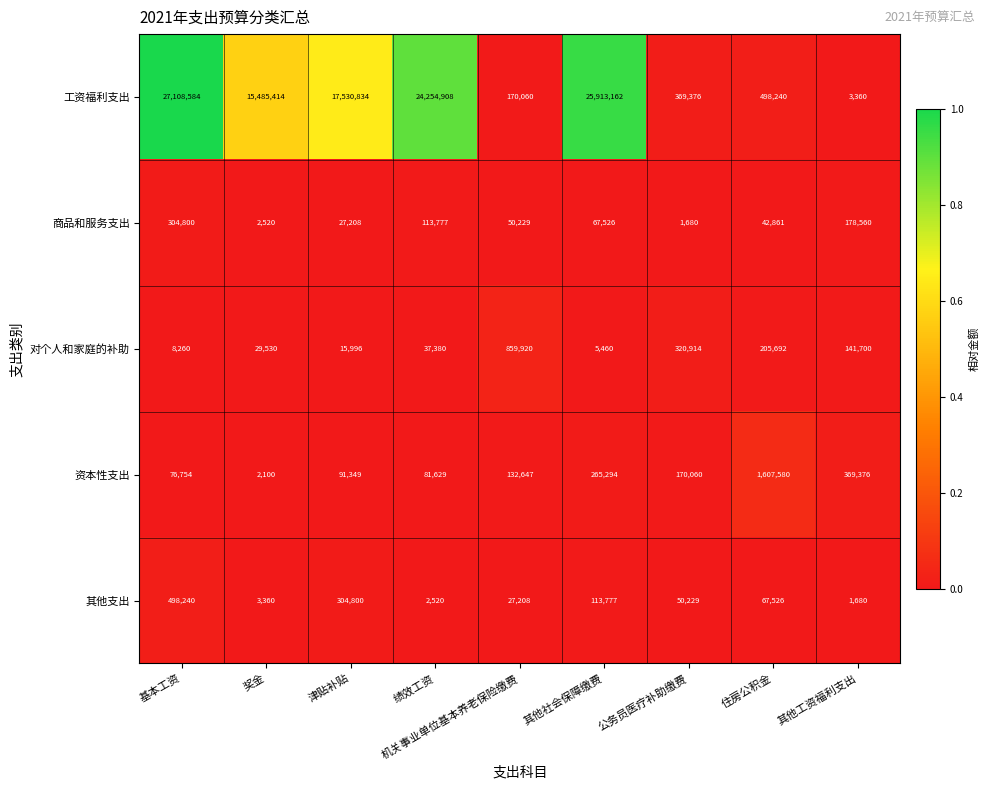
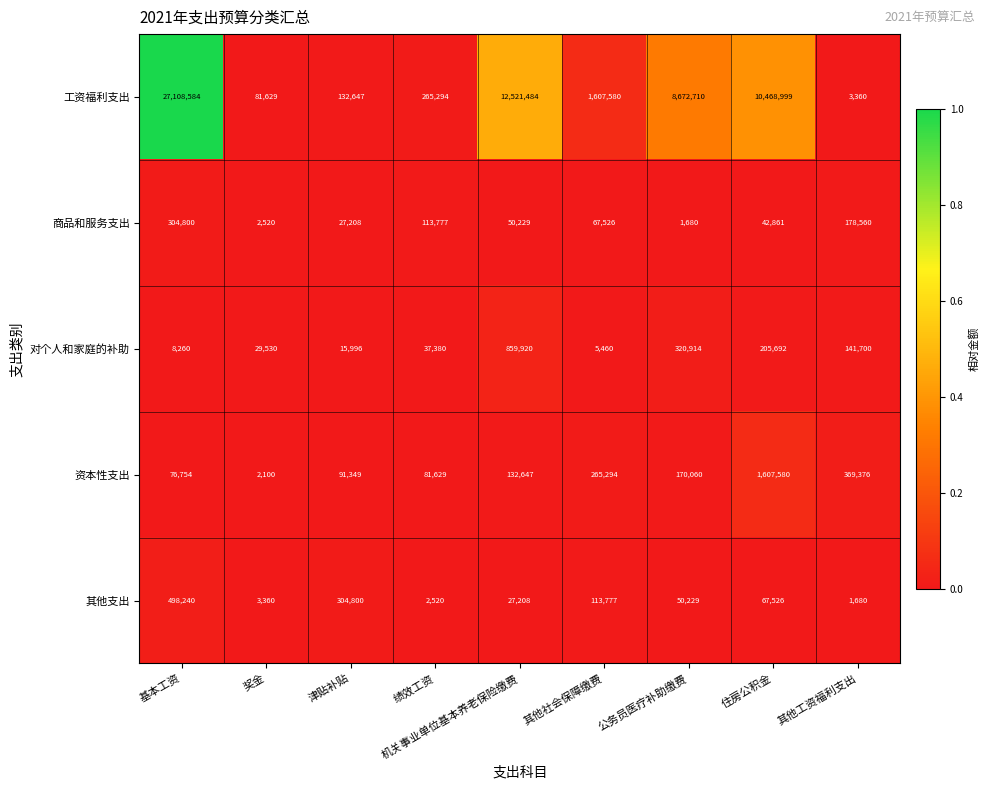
工资福利支出, 奖金: 15,485,414 -> 81,629
工资福利支出, 津贴补贴: 17,530,834 -> 132,647
工资福利支出, 绩效工资: 24,254,908 -> 265,294
工资福利支出, 机关事业单位基本养老保险缴费: 170,060 -> 12,521,484
工资福利支出, 其他社会保障缴费: 25,913,162 -> 1,607,580
工资福利支出, 公务员医疗补助缴费: 369,376 -> 8,672,710
工资福利支出, 住房公积金: 498,240 -> 10,468,999
